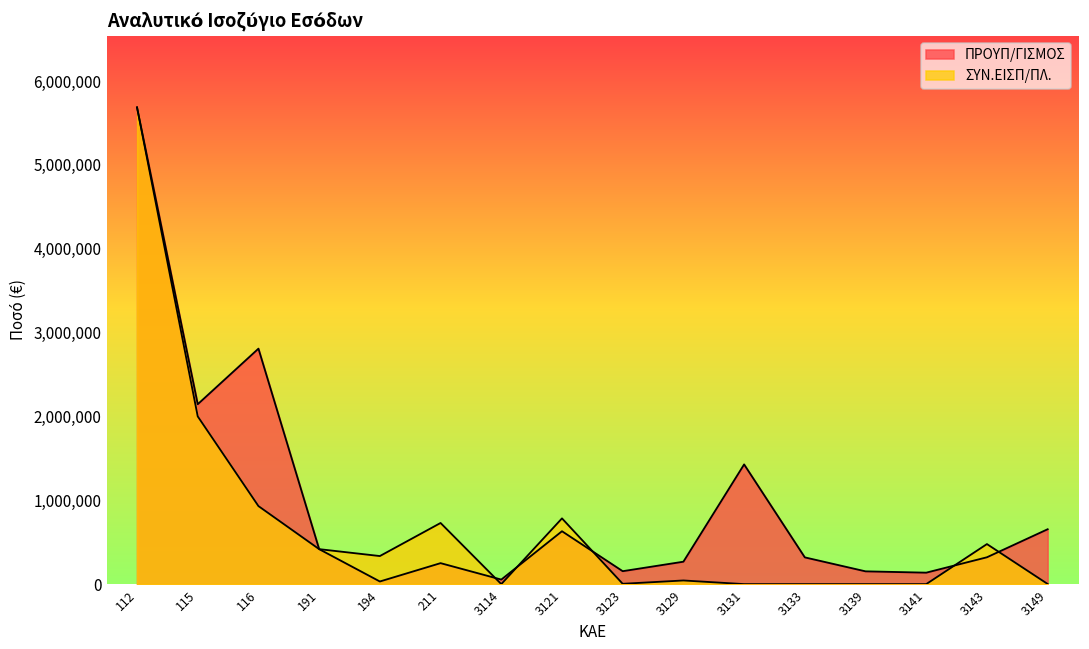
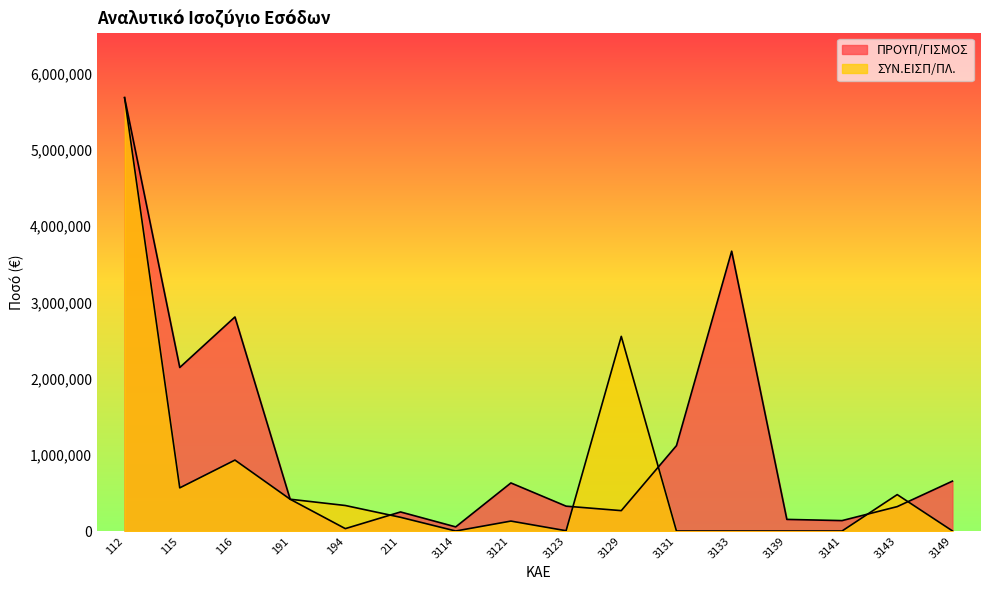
ΣΥΝ.ΕΙΣΠ/ΠΛ., 115: 2,000,000 -> 600,000
ΣΥΝ.ΕΙΣΠ/ΠΛ., 211: 700,000 -> 200,000
ΣΥΝ.ΕΙΣΠ/ΠΛ., 3121: 800,000 -> 100,000
ΠΡΟΥΠ/ΓΙΣΜΟΣ, 3123: 200,000 -> 300,000
ΣΥΝ.ΕΙΣΠ/ΠΛ., 3129: 0 -> 2,600,000
ΠΡΟΥΠ/ΓΙΣΜΟΣ, 3131: 1,400,000 -> 1,100,000
ΠΡΟΥΠ/ΓΙΣΜΟΣ, 3133: 300,000 -> 3,700,000
